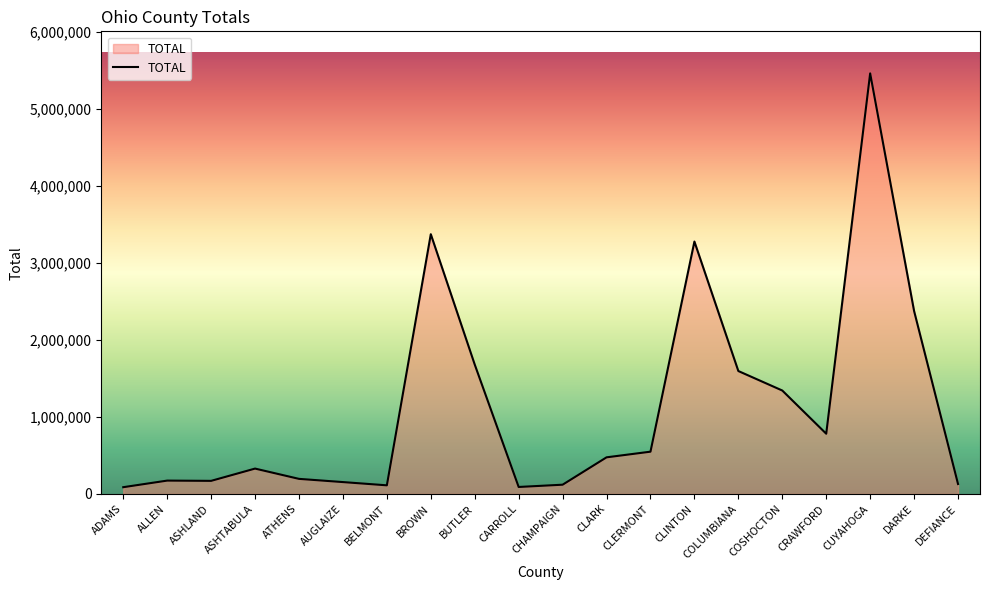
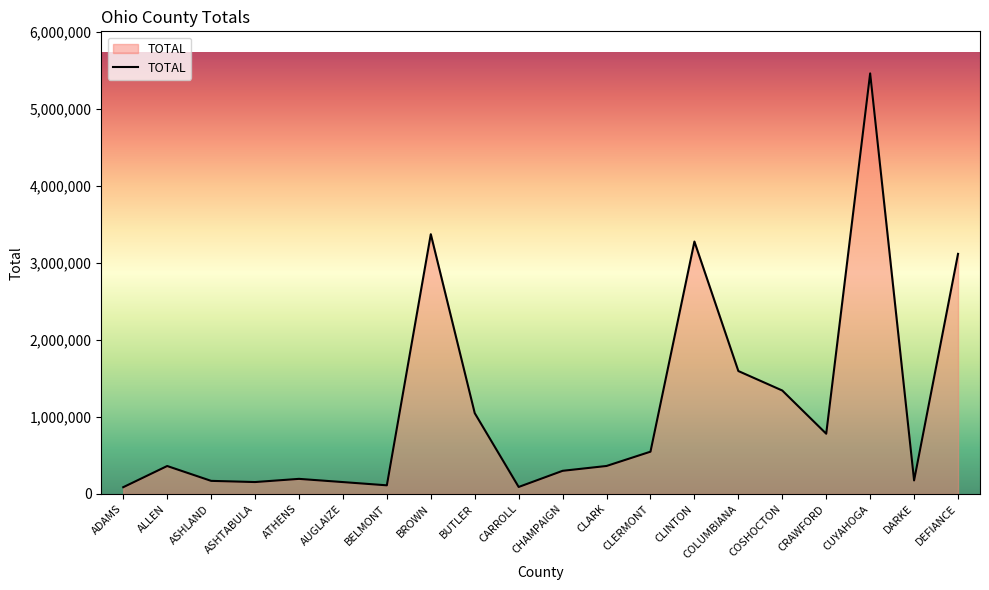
ALLEN: 200,000 -> 400,000
ASHTABULA: 300,000 -> 200,000
BUTLER: 1,700,000 -> 1,000,000
CHAMPAIGN: 100,000 -> 300,000
CLARK: 500,000 -> 400,000
DARKE: 2,400,000 -> 200,000
DEFIANCE: 100,000 -> 3,100,000
